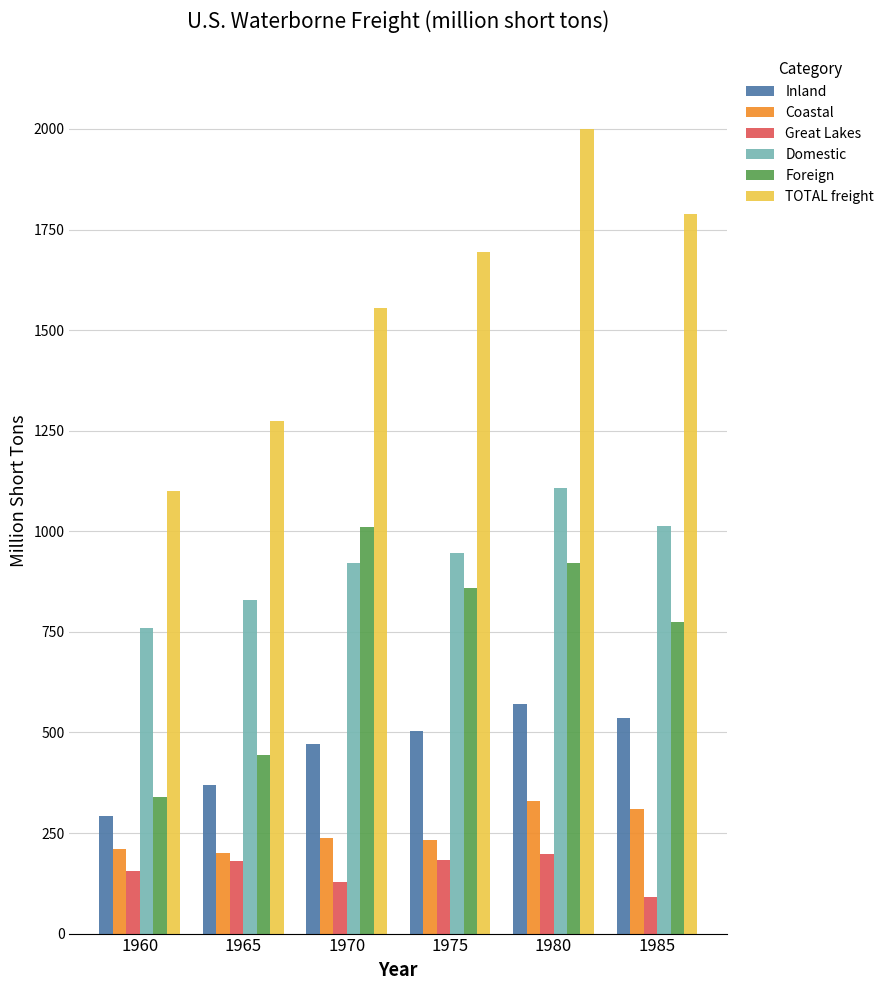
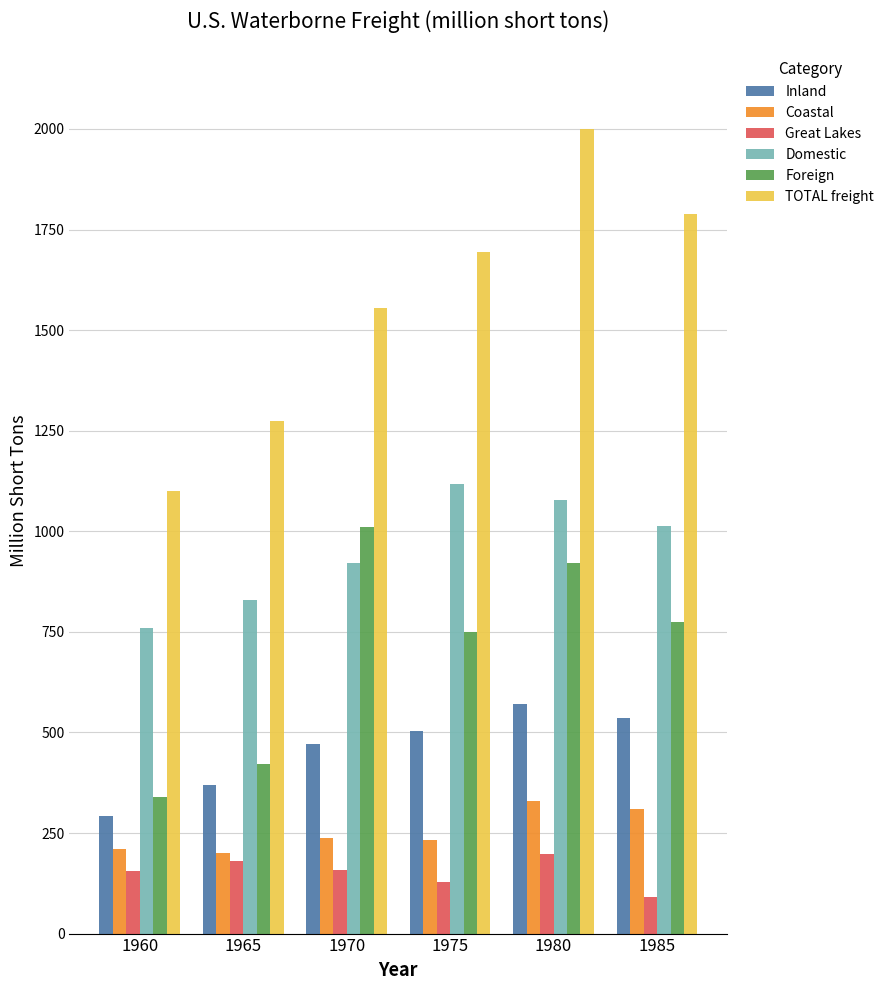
Foreign, 1965: 440 -> 420
Great Lakes, 1970: 130 -> 160
Great Lakes, 1975: 180 -> 130
Domestic, 1975: 950 -> 1120
Foreign, 1975: 860 -> 750
Domestic, 1980: 1110 -> 1080
